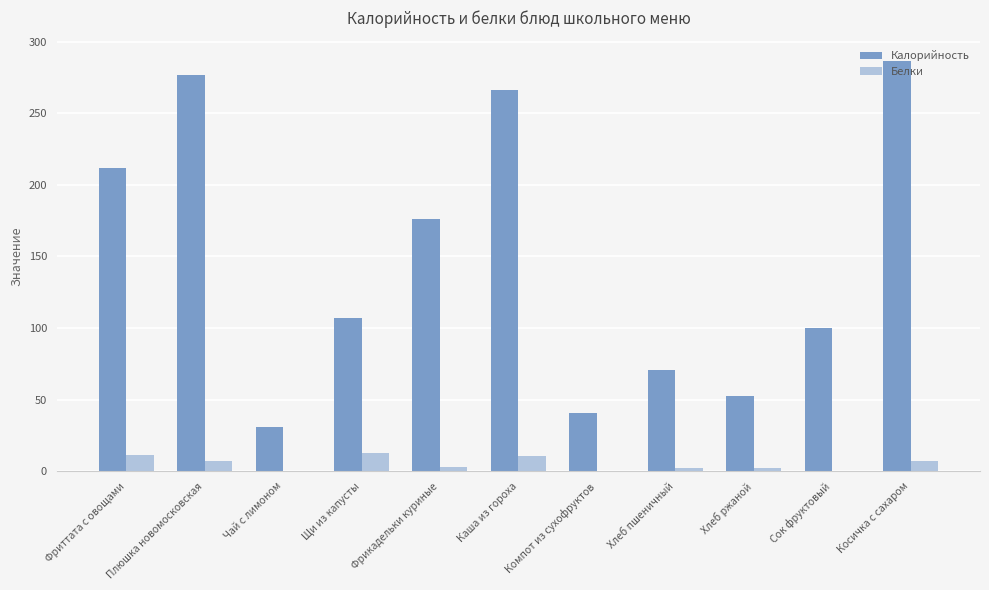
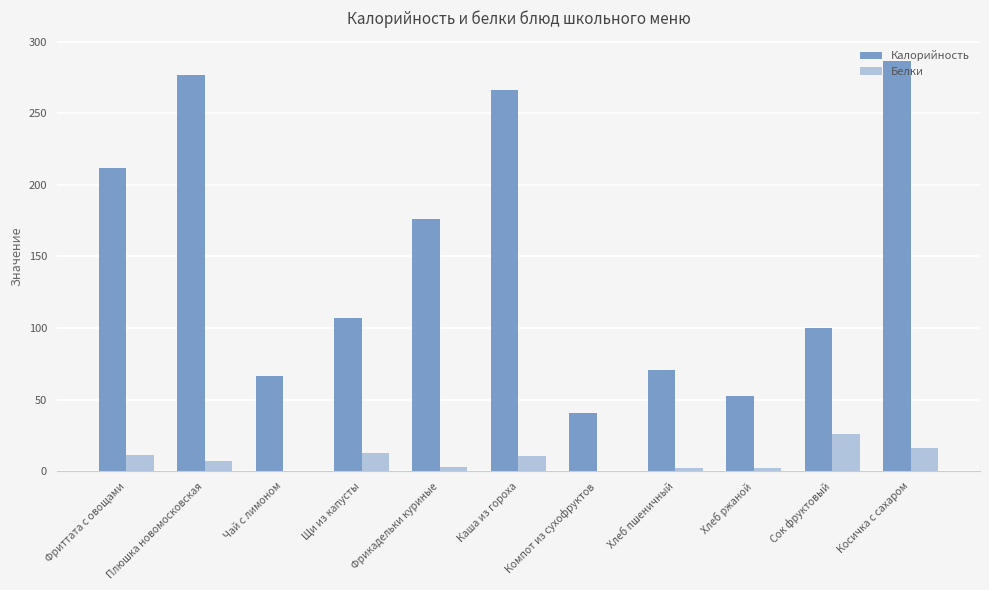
Калорийность, Чай с лимоном: 31 -> 66
Белки, Сок фруктовый: 0 -> 26
Белки, Косичка с сахаром: 7 -> 16
